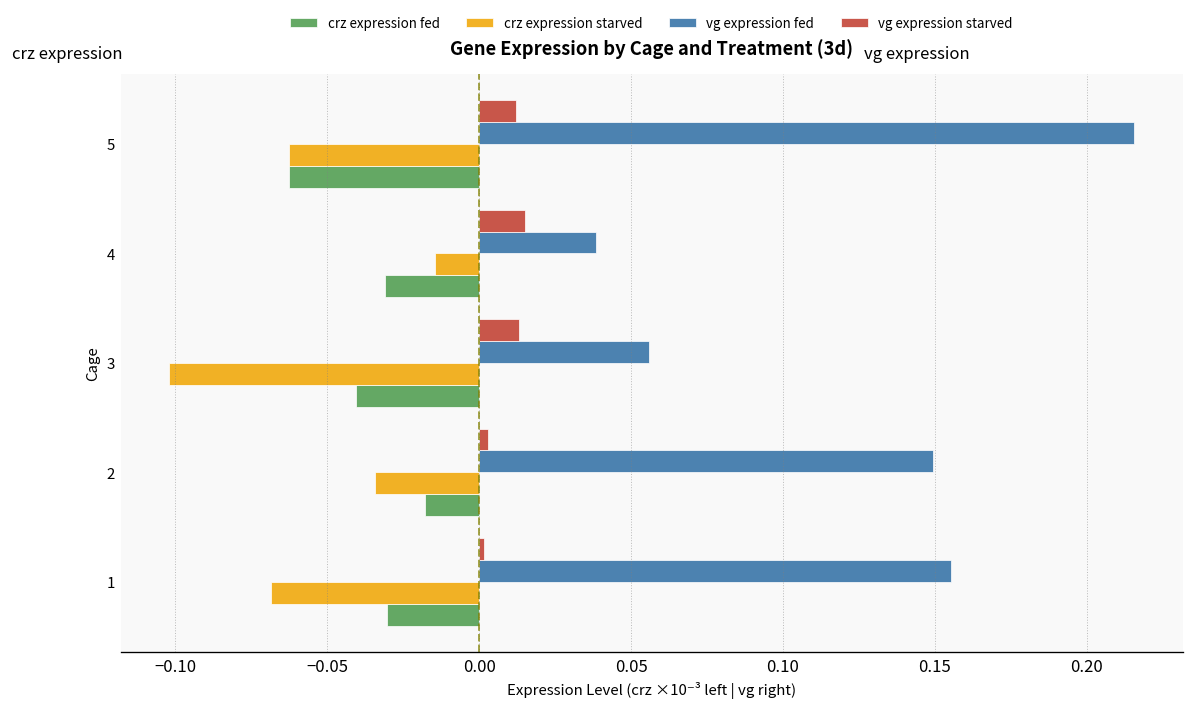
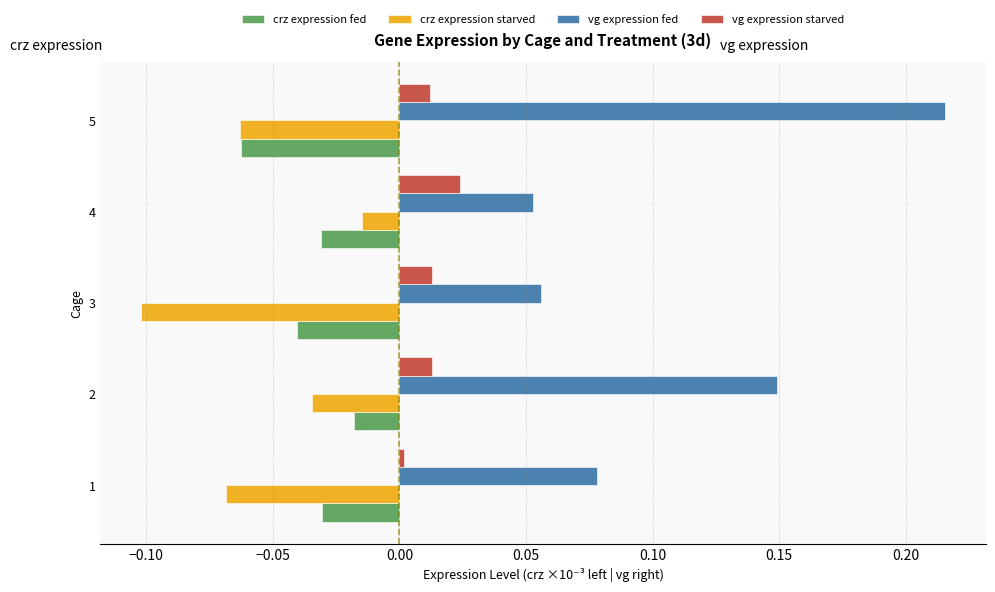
vg expression starved, 4: 0.015 -> 0.024
vg expression fed, 4: 0.038 -> 0.053
vg expression starved, 2: 0.003 -> 0.013
vg expression fed, 1: 0.155 -> 0.078
